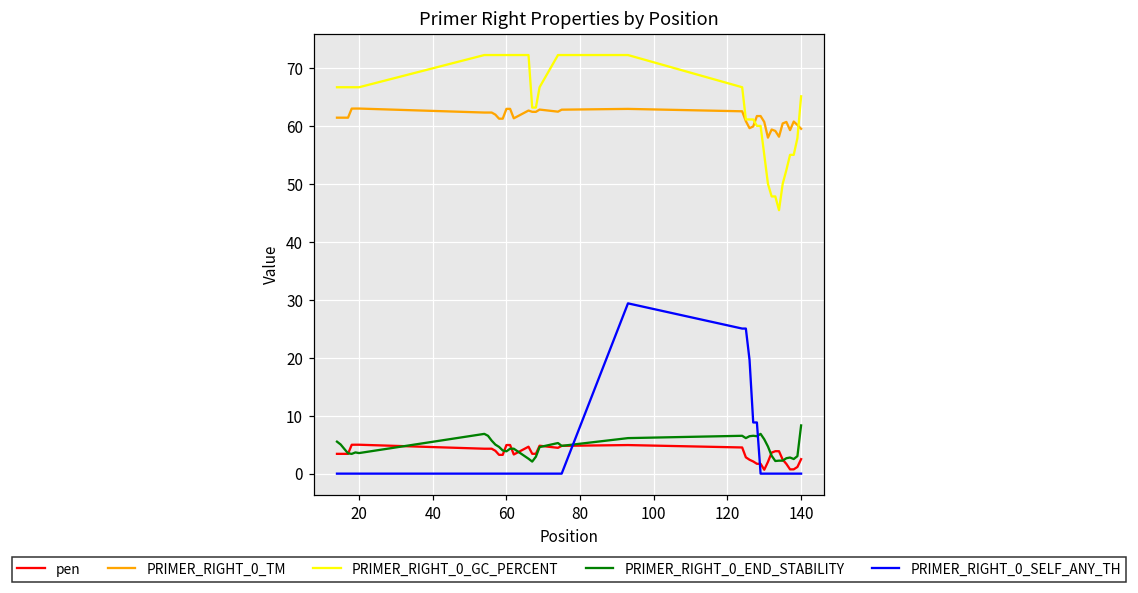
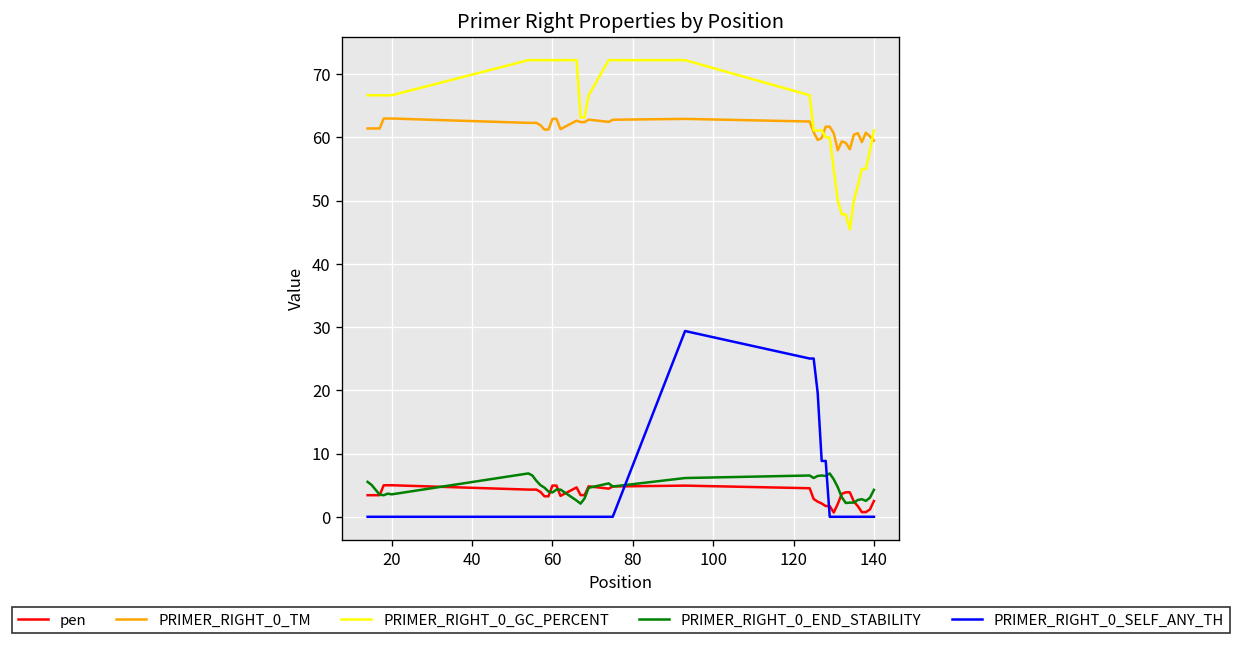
PRIMER_RIGHT_0_GC_PERCENT, 140: 65 -> 61
PRIMER_RIGHT_0_END_STABILITY, 140: 8 -> 4
